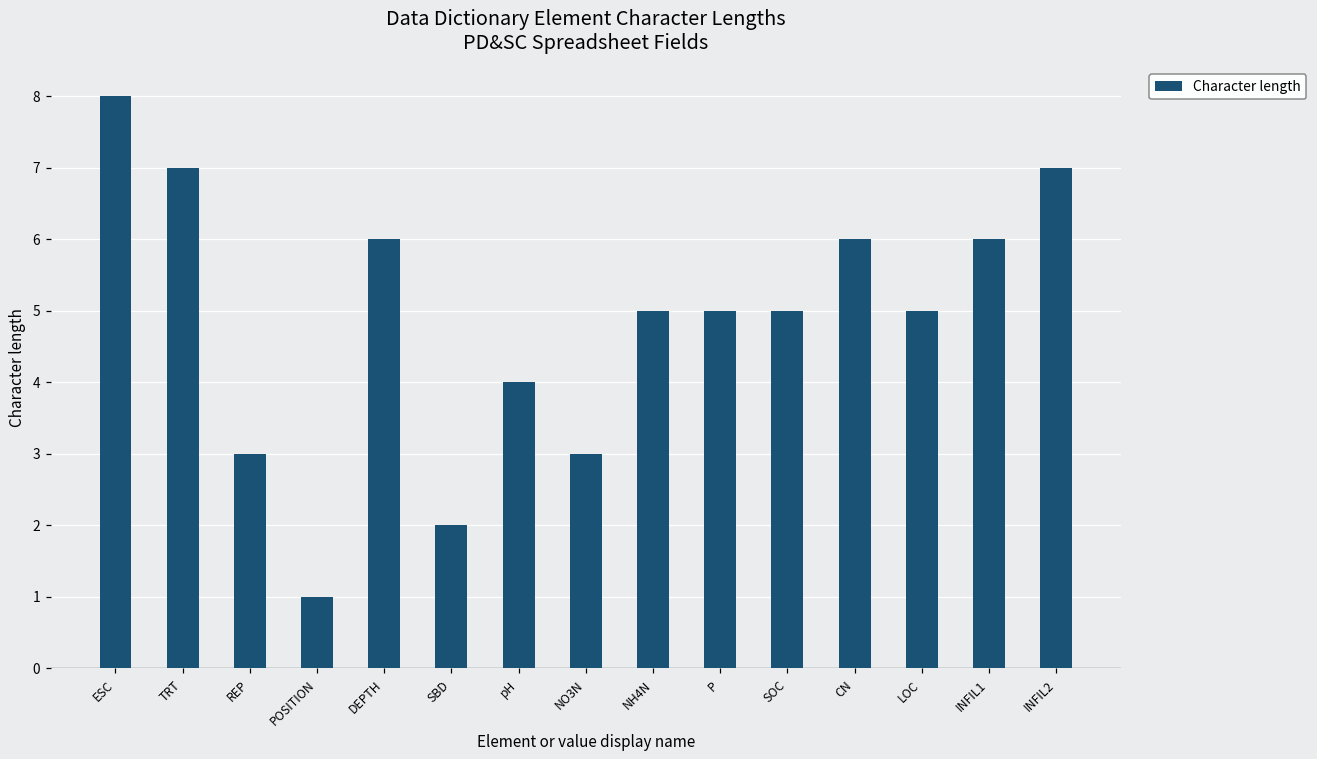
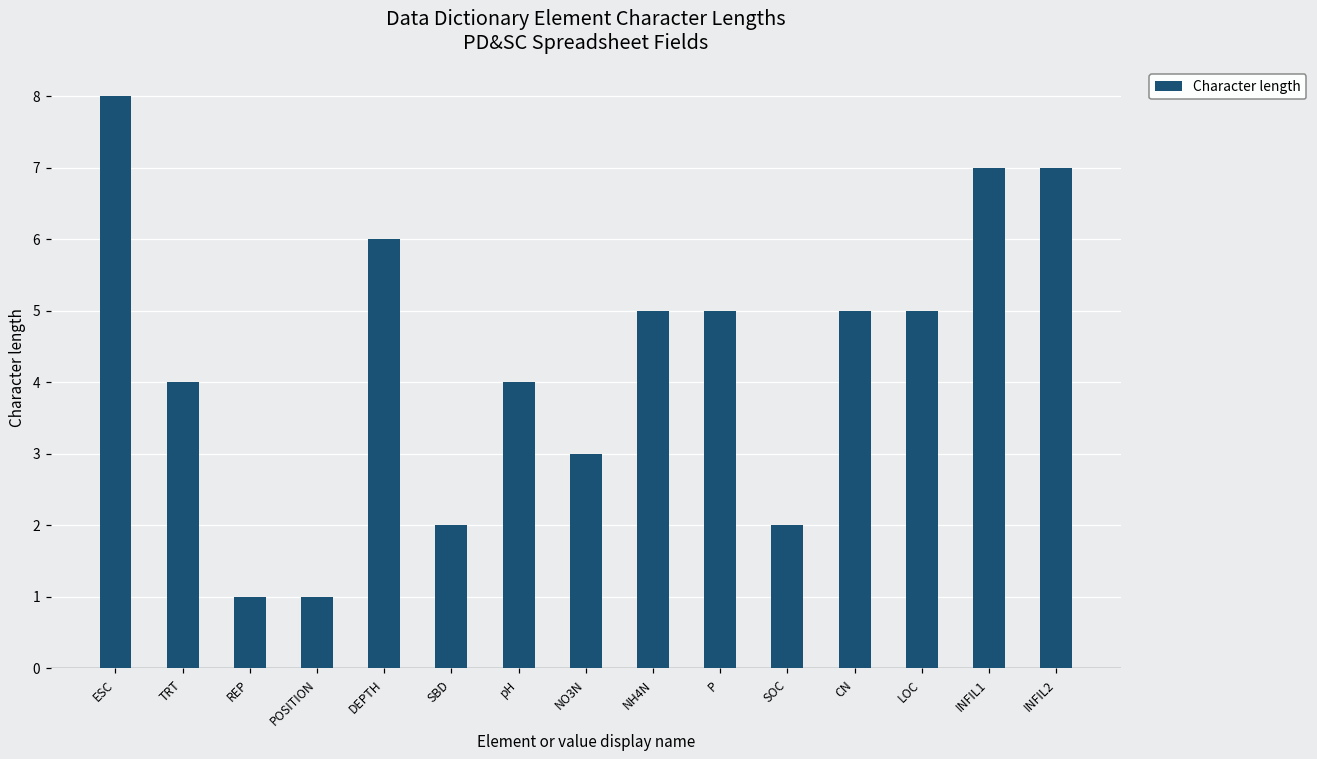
TRT: 7 -> 4
REP: 3 -> 1
SOC: 5 -> 2
CN: 6 -> 5
INFIL1: 6 -> 7
